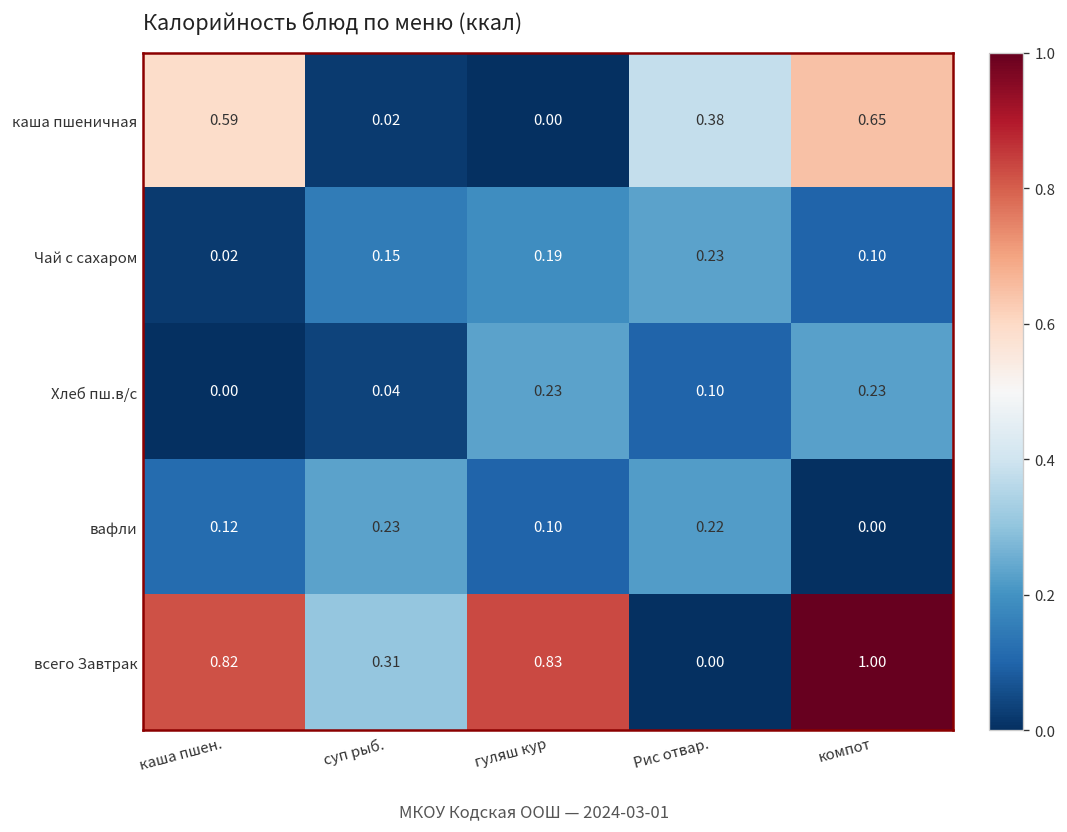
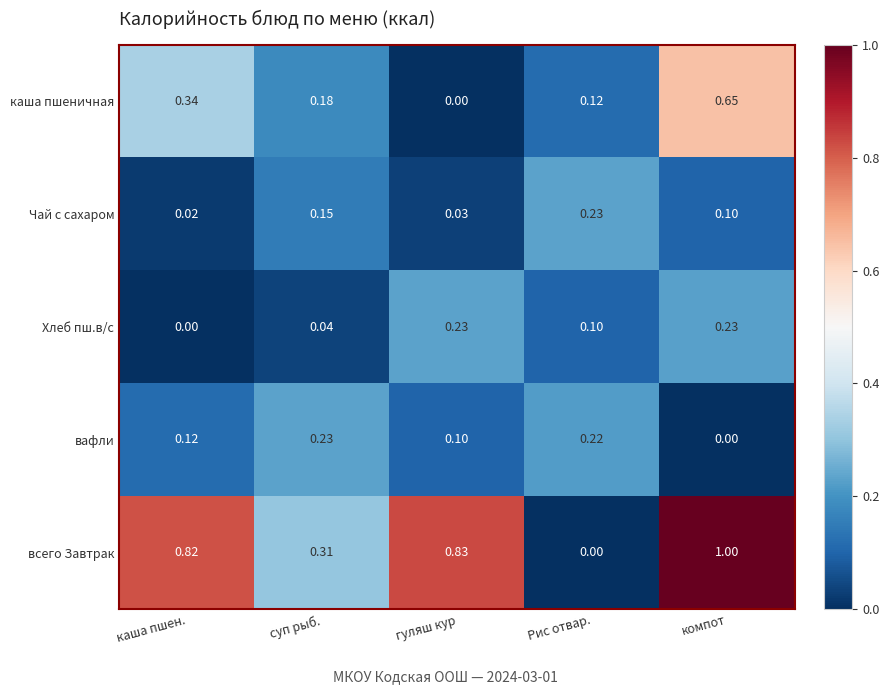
каша пшеничная, каша пшен.: 0.59 -> 0.34
каша пшеничная, суп рыб.: 0.02 -> 0.18
каша пшеничная, Рис отвар.: 0.38 -> 0.12
Чай с сахаром, гуляш кур: 0.19 -> 0.03
